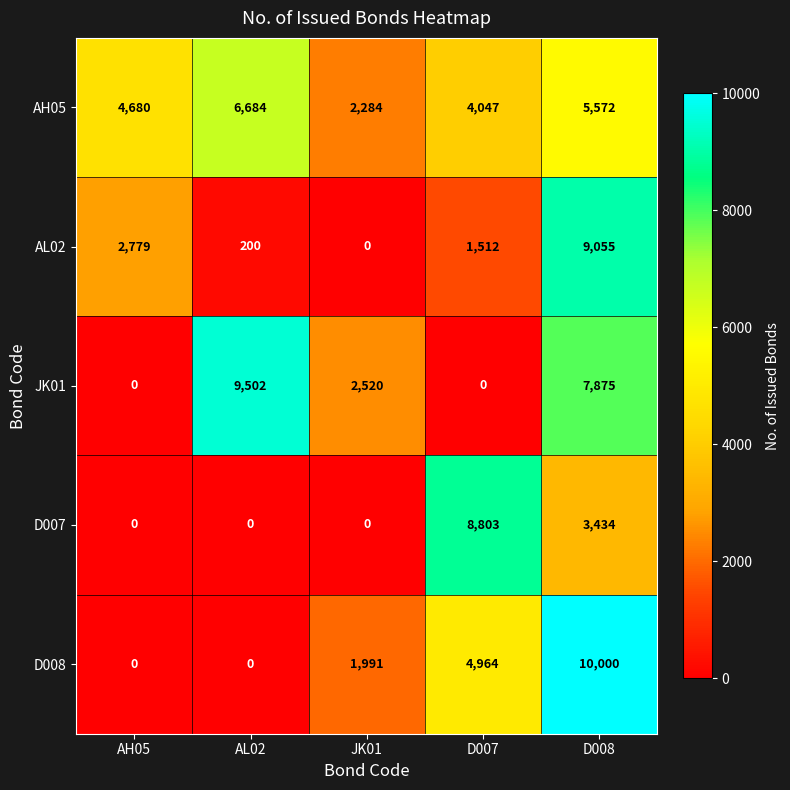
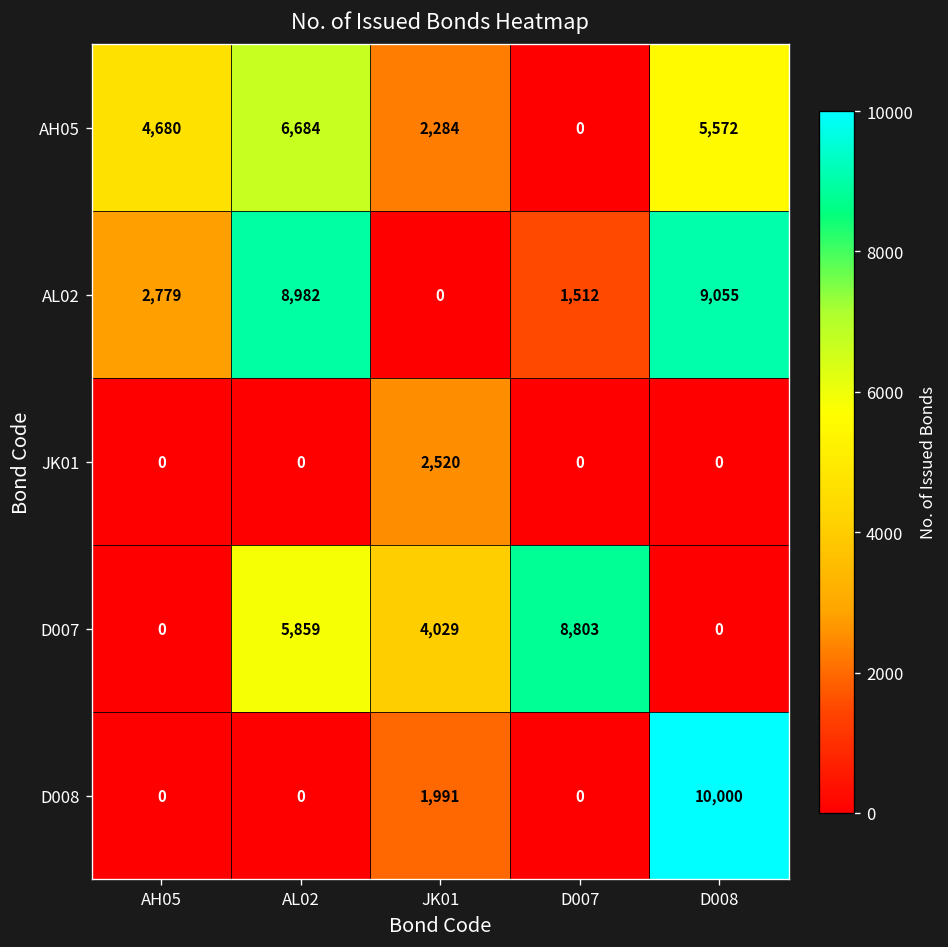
AH05, D007: 4,047 -> 0
AL02, AL02: 200 -> 8,982
JK01, AL02: 9,502 -> 0
JK01, D008: 7,875 -> 0
D007, AL02: 0 -> 5,859
D007, JK01: 0 -> 4,029
D007, D008: 3,434 -> 0
D008, D007: 4,964 -> 0
